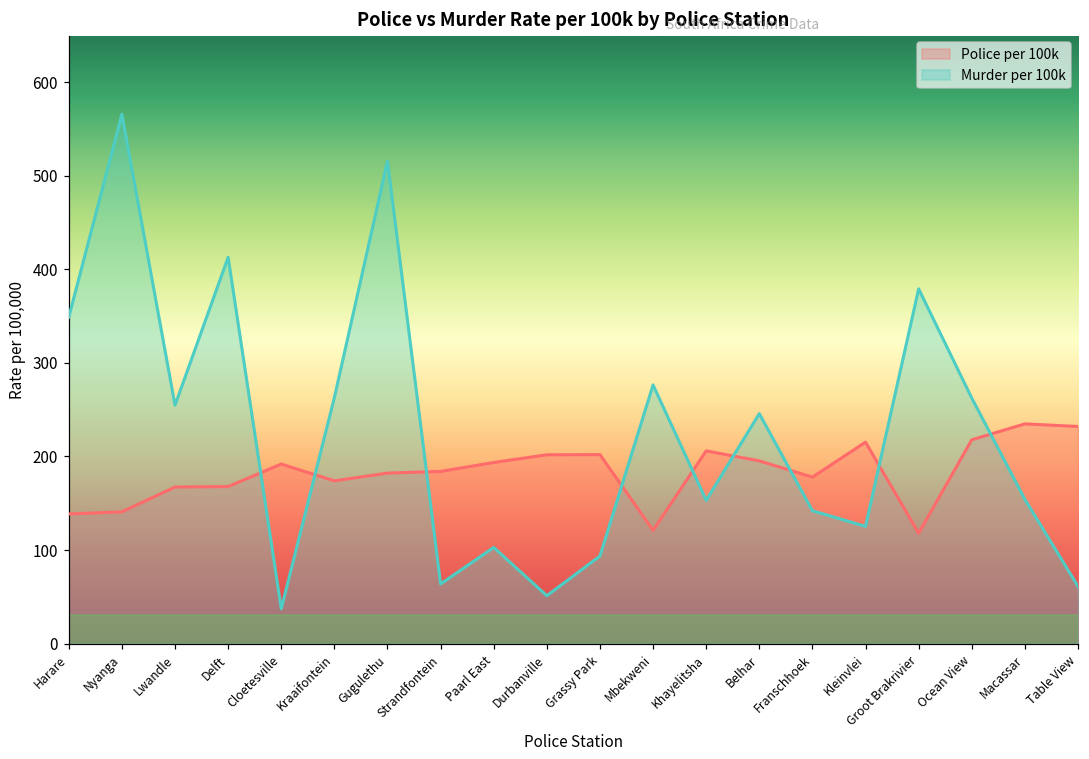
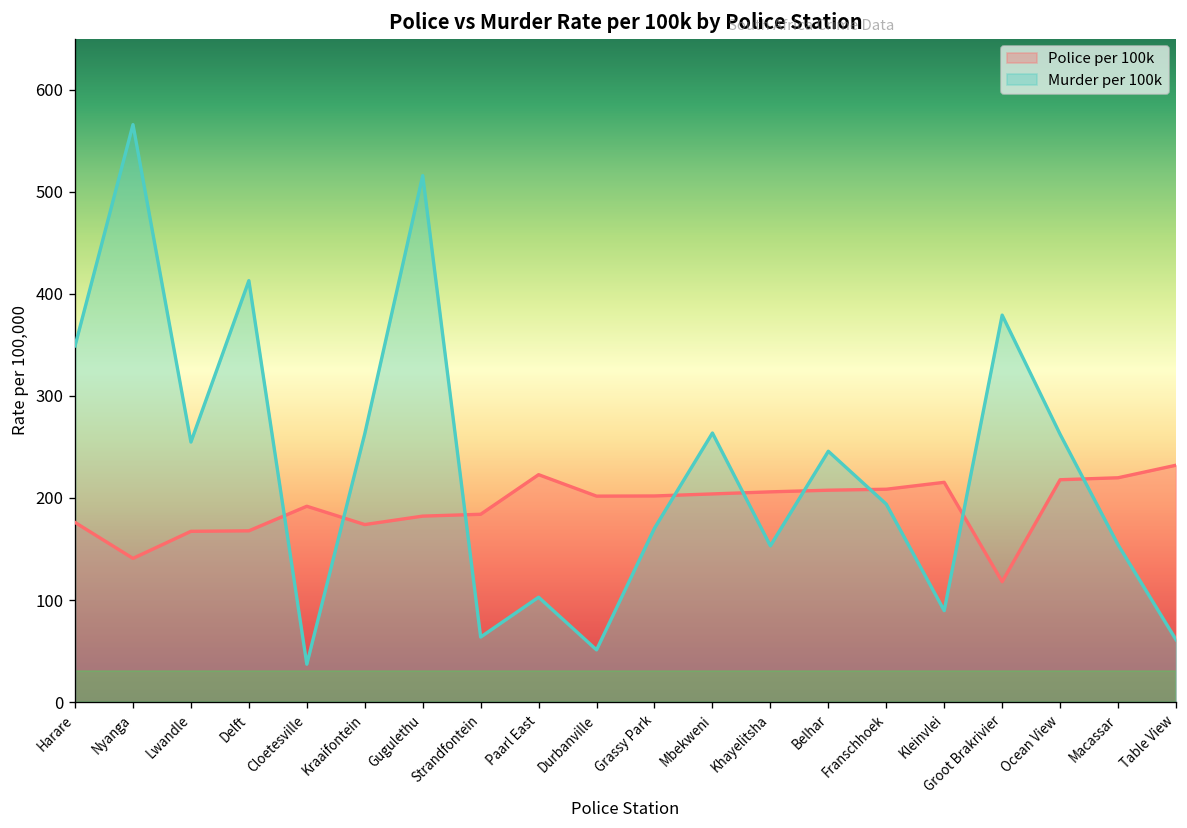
Police per 100k, Harare: 140 -> 180
Police per 100k, Paarl East: 190 -> 220
Murder per 100k, Grassy Park: 90 -> 170
Police per 100k, Mbekweni: 120 -> 200
Murder per 100k, Mbekweni: 280 -> 260
Police per 100k, Belhar: 200 -> 210
Police per 100k, Franschhoek: 180 -> 210
Murder per 100k, Franschhoek: 140 -> 190
Murder per 100k, Kleinvlei: 130 -> 90
Police per 100k, Macassar: 230 -> 220
